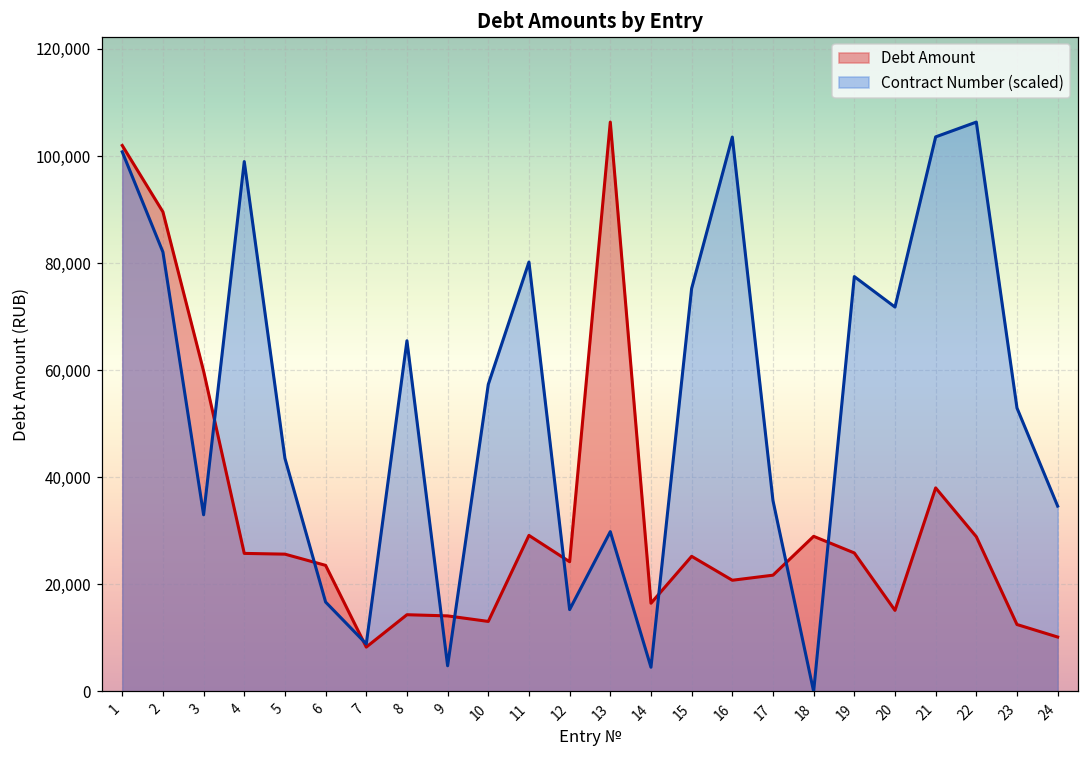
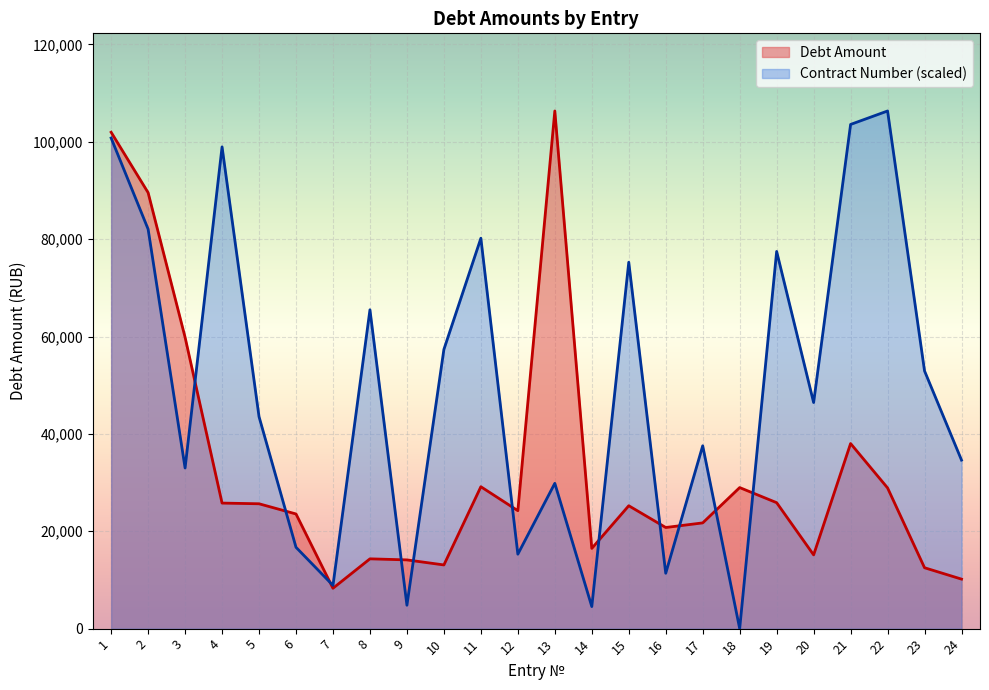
Contract Number (scaled), 16: 104,000 -> 11,000
Contract Number (scaled), 17: 36,000 -> 38,000
Contract Number (scaled), 20: 72,000 -> 46,000
